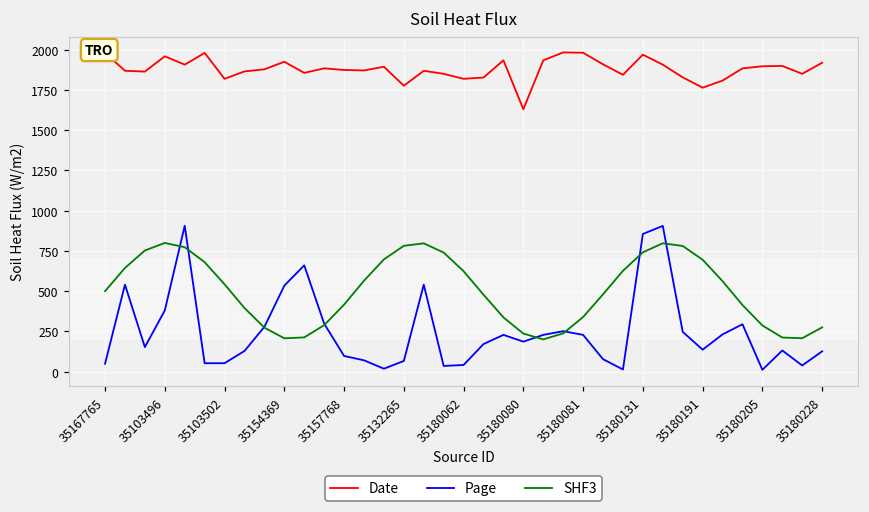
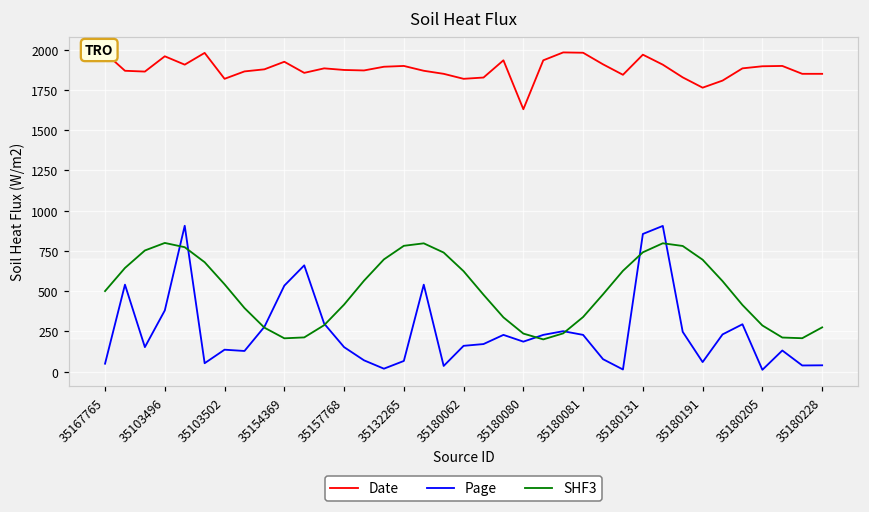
Page, 35103502: 50 -> 140
Page, 35157768: 100 -> 150
Date, 35132265: 1780 -> 1900
Page, 35180062: 40 -> 160
Page, 35180191: 140 -> 60
Date, 35180228: 1920 -> 1850
Page, 35180228: 130 -> 40
